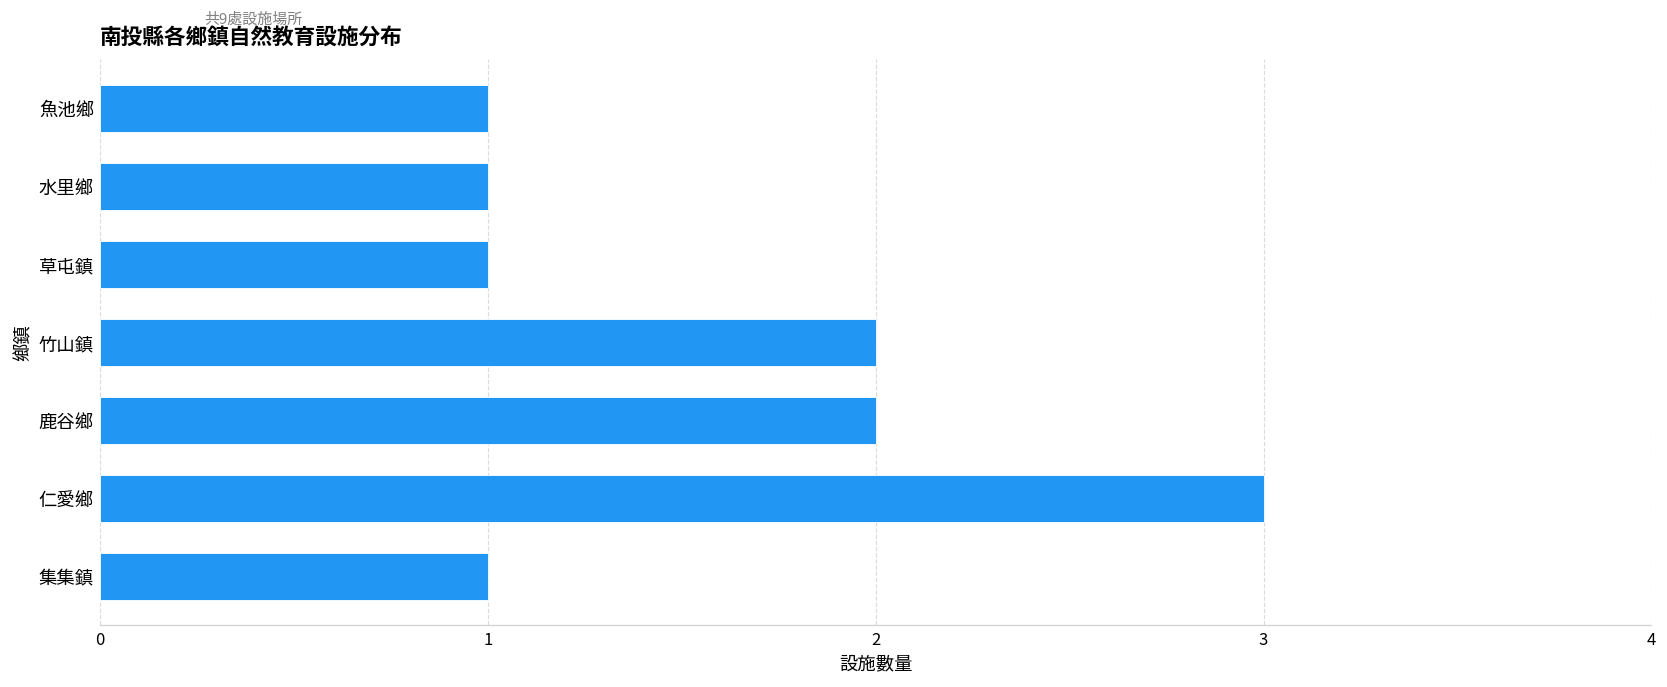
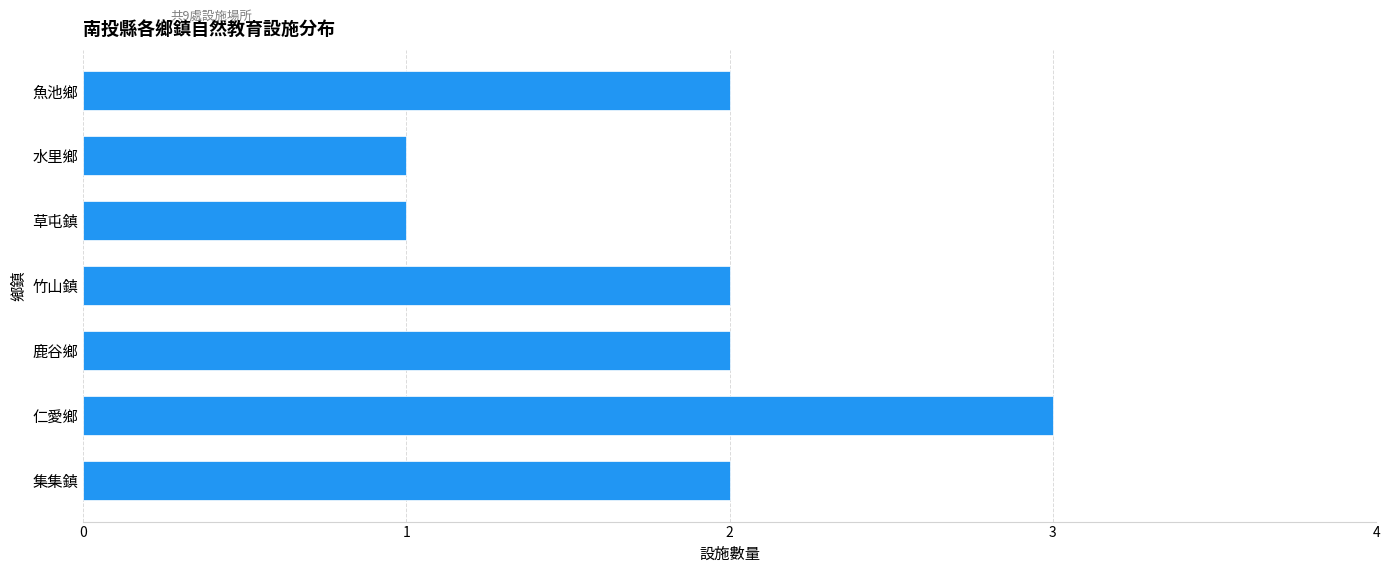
魚池鄉: 1 -> 2
集集鎮: 1 -> 2
